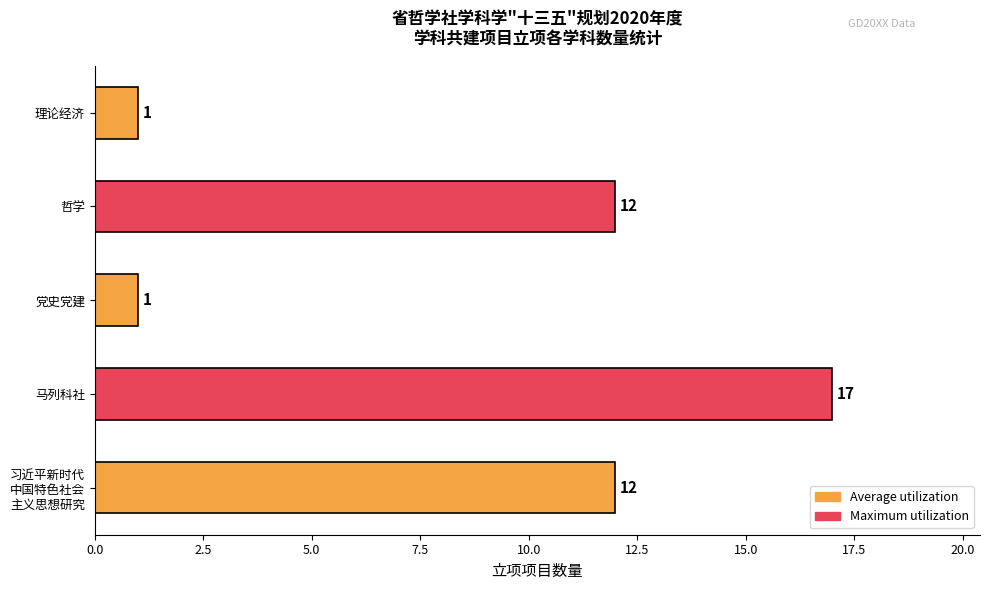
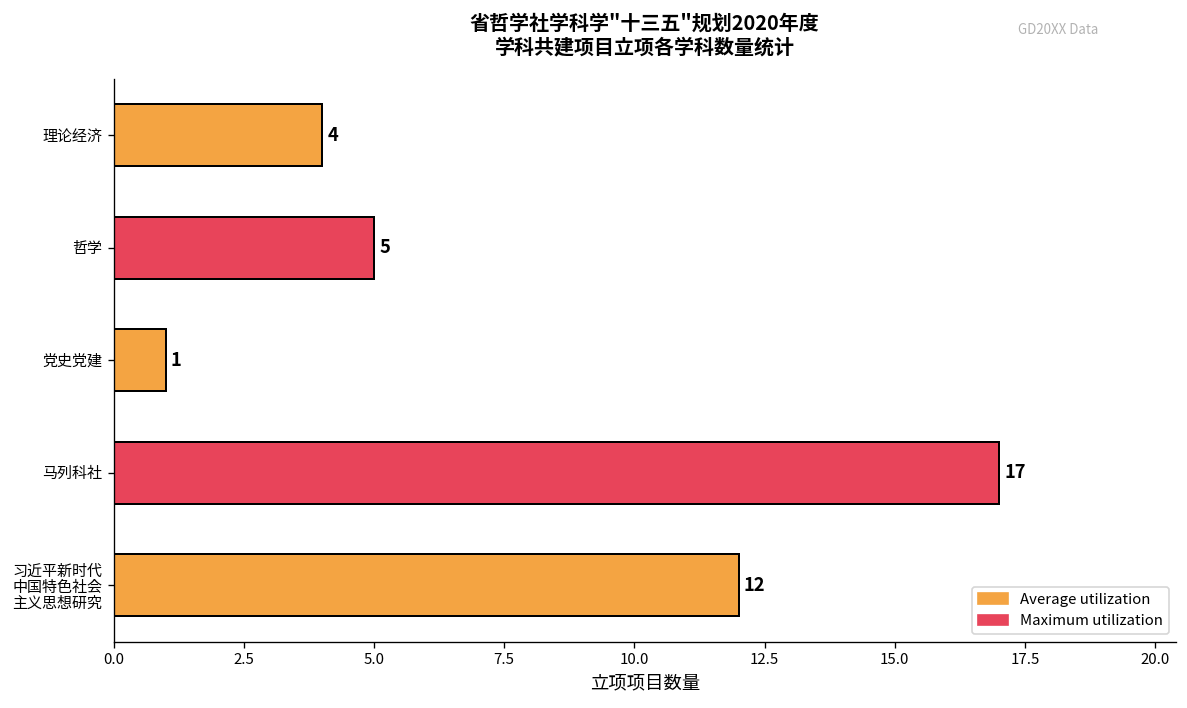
理论经济: 1 -> 4
哲学: 12 -> 5
